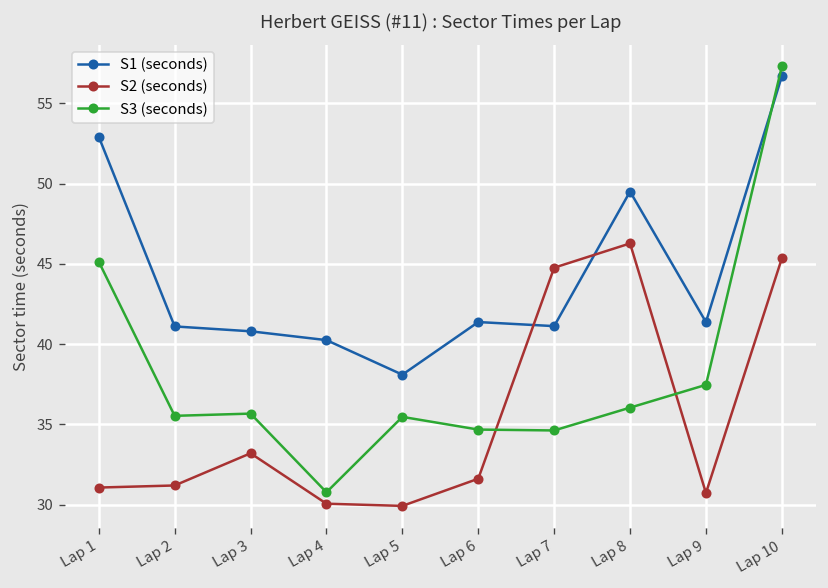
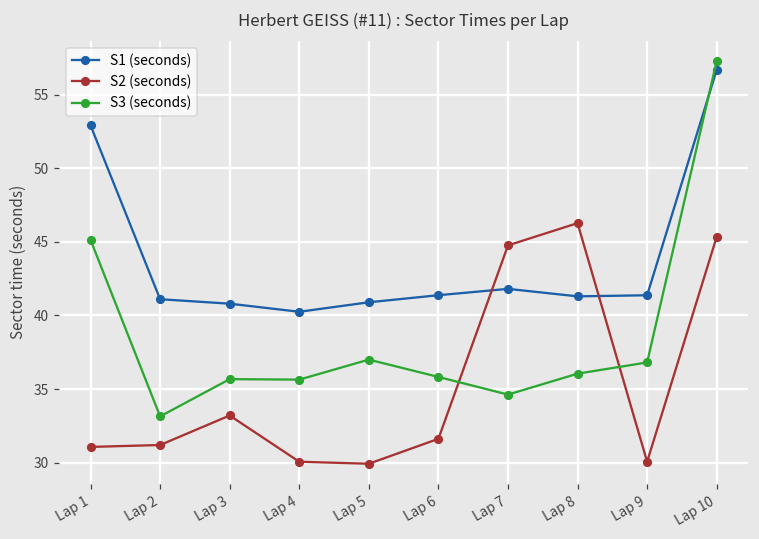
S3 (seconds), Lap 2: 35.5 -> 33.1
S3 (seconds), Lap 4: 30.8 -> 35.6
S1 (seconds), Lap 5: 38.1 -> 40.9
S3 (seconds), Lap 5: 35.5 -> 37.0
S3 (seconds), Lap 6: 34.7 -> 35.8
S1 (seconds), Lap 7: 41.1 -> 41.8
S1 (seconds), Lap 8: 49.5 -> 41.3
S2 (seconds), Lap 9: 30.7 -> 30.1
S3 (seconds), Lap 9: 37.5 -> 36.8
